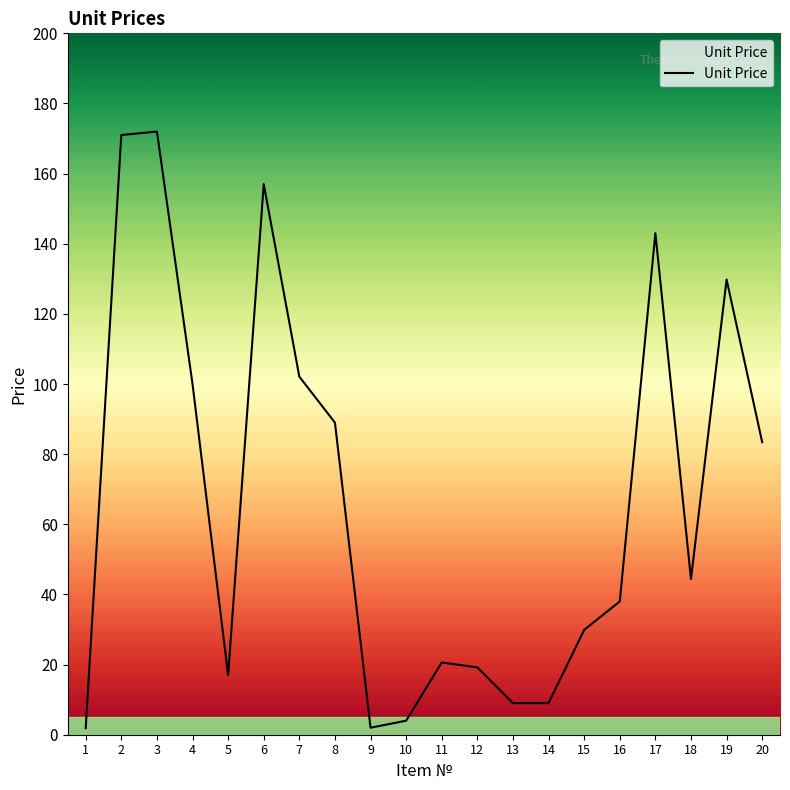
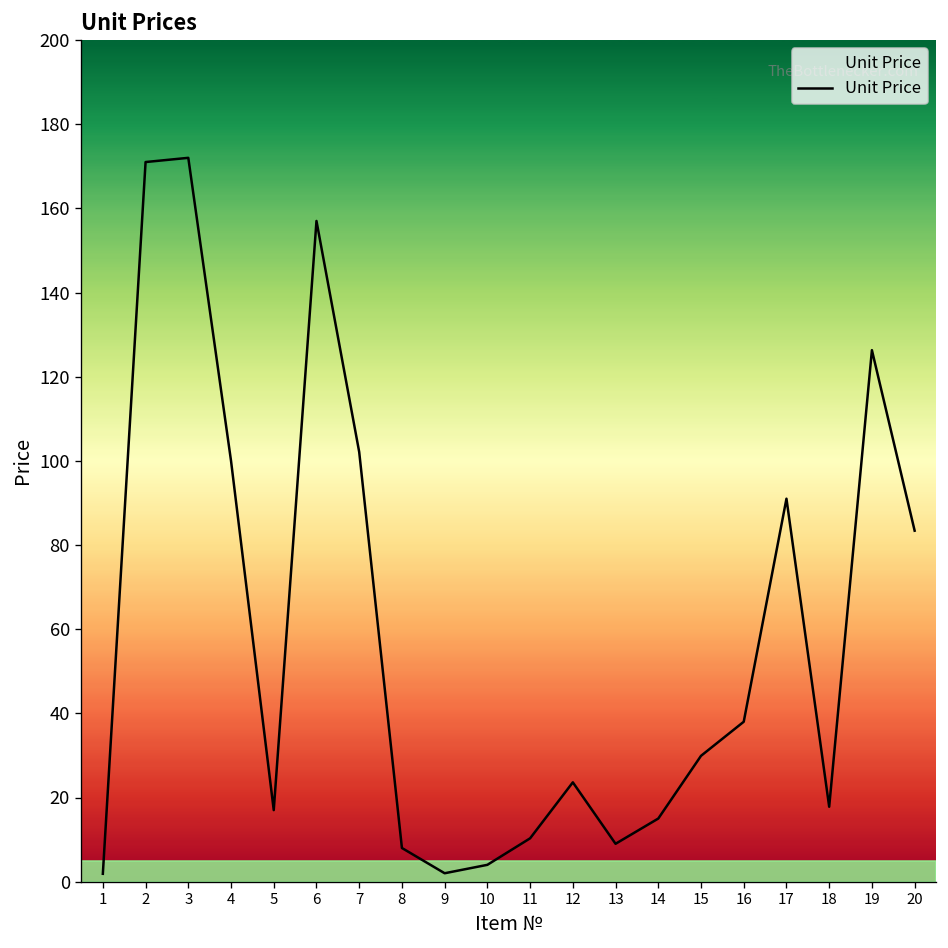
8: 89 -> 8
11: 21 -> 10
12: 19 -> 24
14: 9 -> 15
17: 143 -> 91
18: 44 -> 18
19: 130 -> 126
